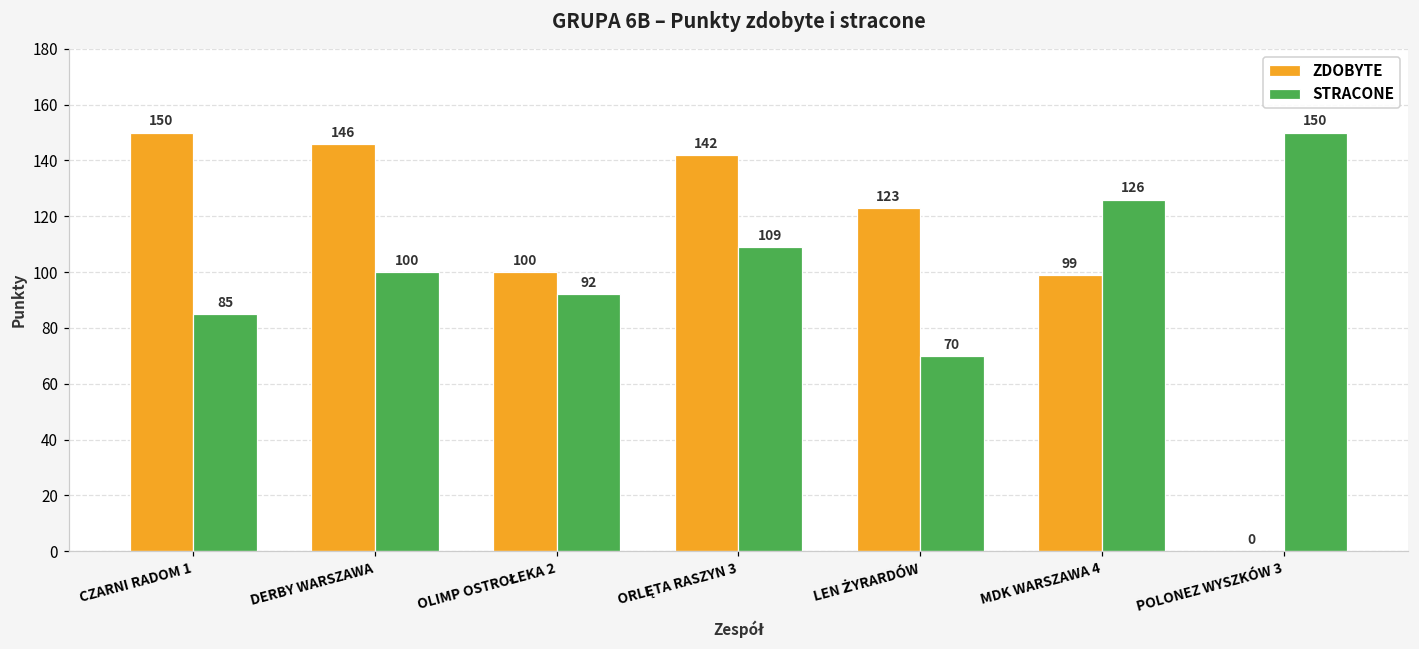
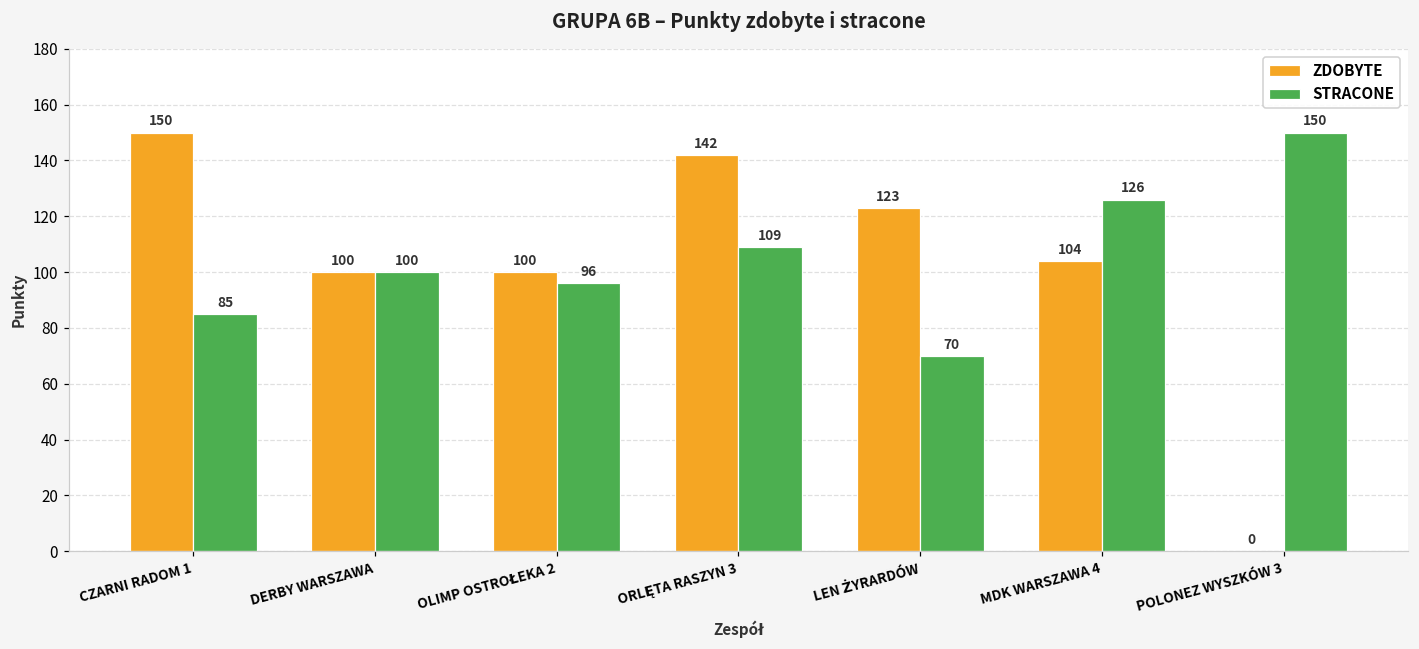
ZDOBYTE, DERBY WARSZAWA: 146 -> 100
STRACONE, OLIMP OSTROŁEKA 2: 92 -> 96
ZDOBYTE, MDK WARSZAWA 4: 99 -> 104
